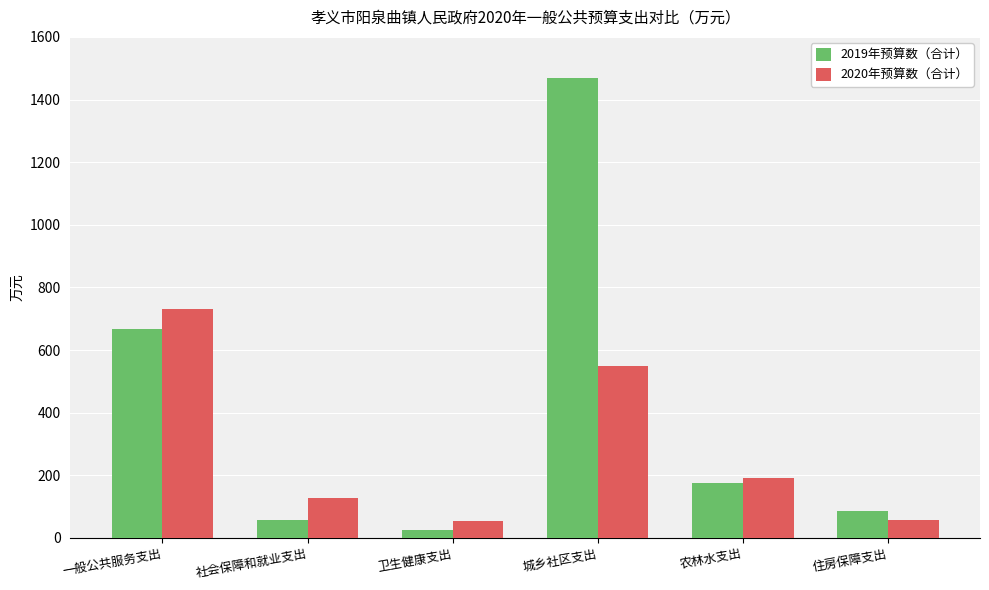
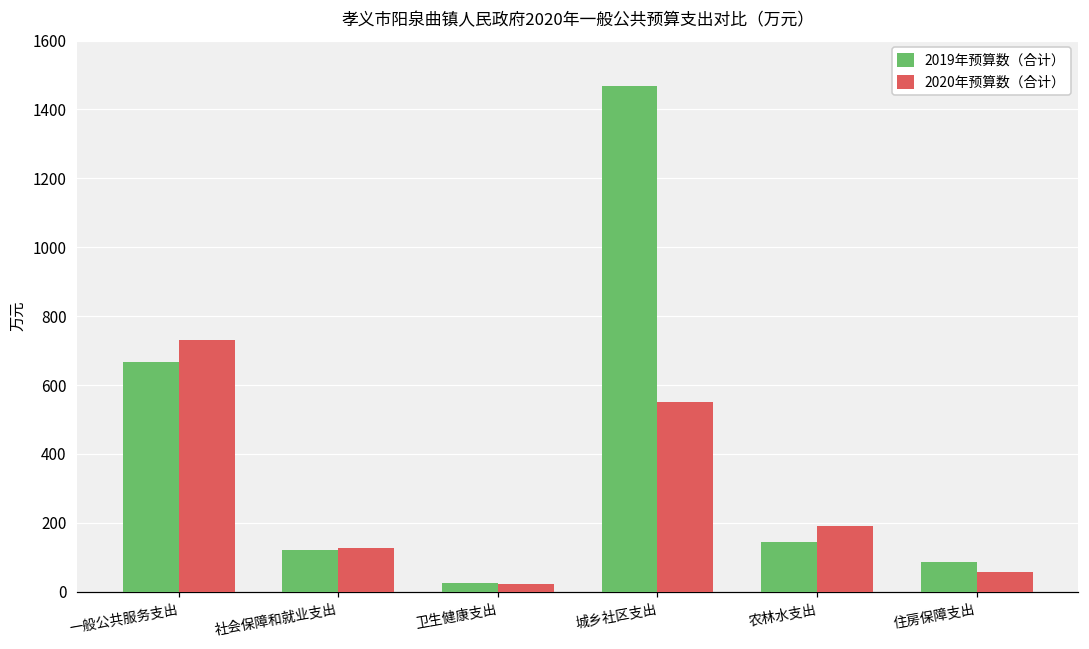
2019年预算数（合计）, 社会保障和就业支出: 60 -> 120
2020年预算数（合计）, 卫生健康支出: 50 -> 20
2019年预算数（合计）, 农林水支出: 170 -> 140
